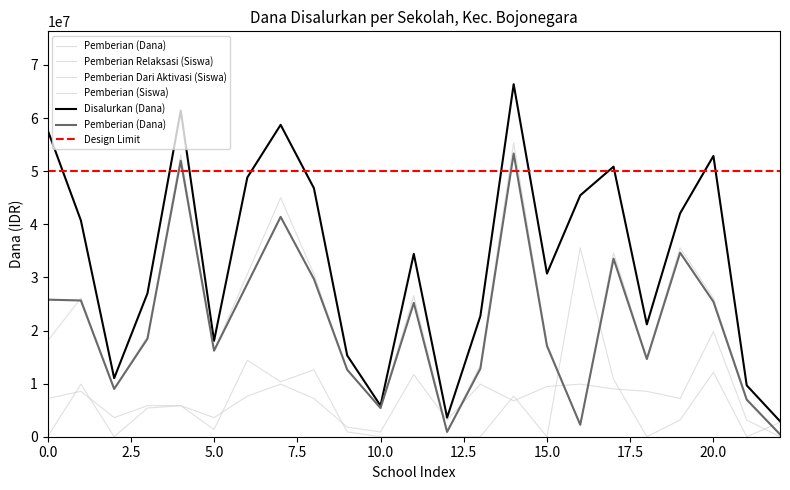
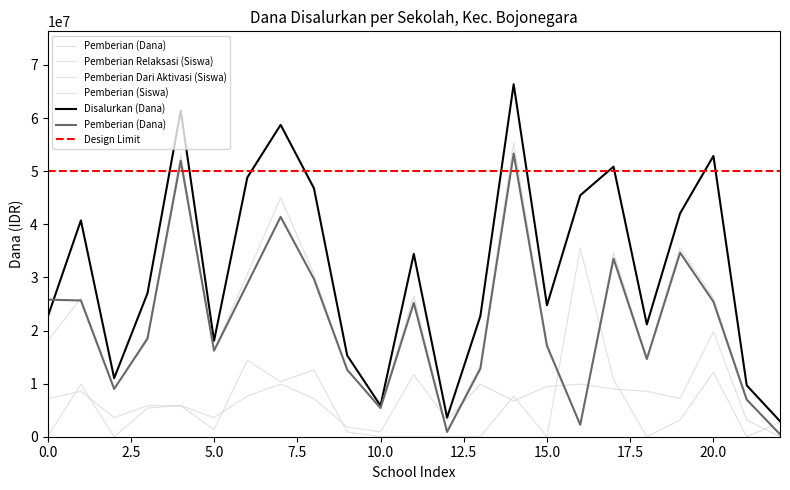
Disalurkan (Dana), 0.0: 58000000 -> 23000000
Disalurkan (Dana), 15.0: 31000000 -> 25000000
